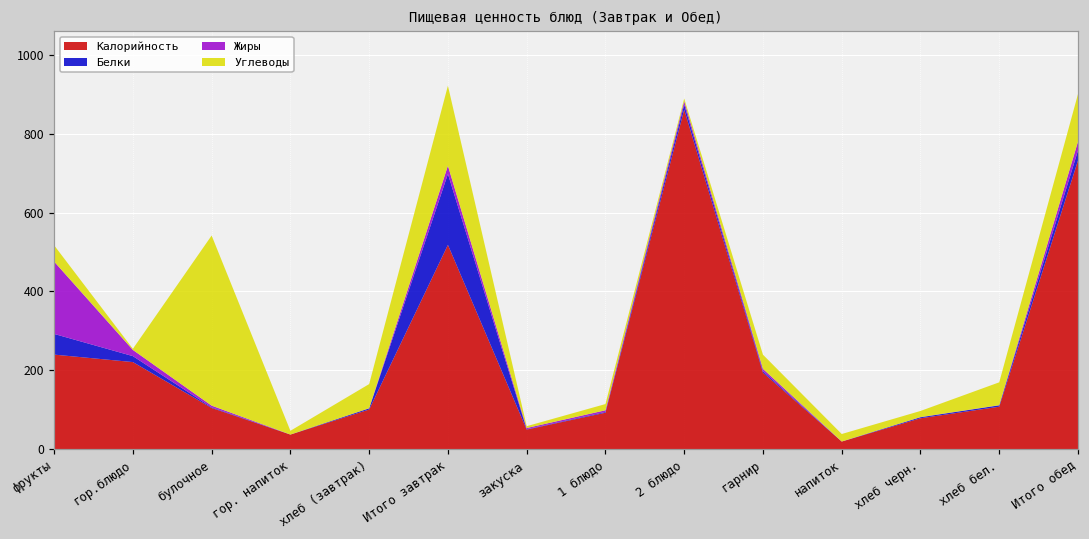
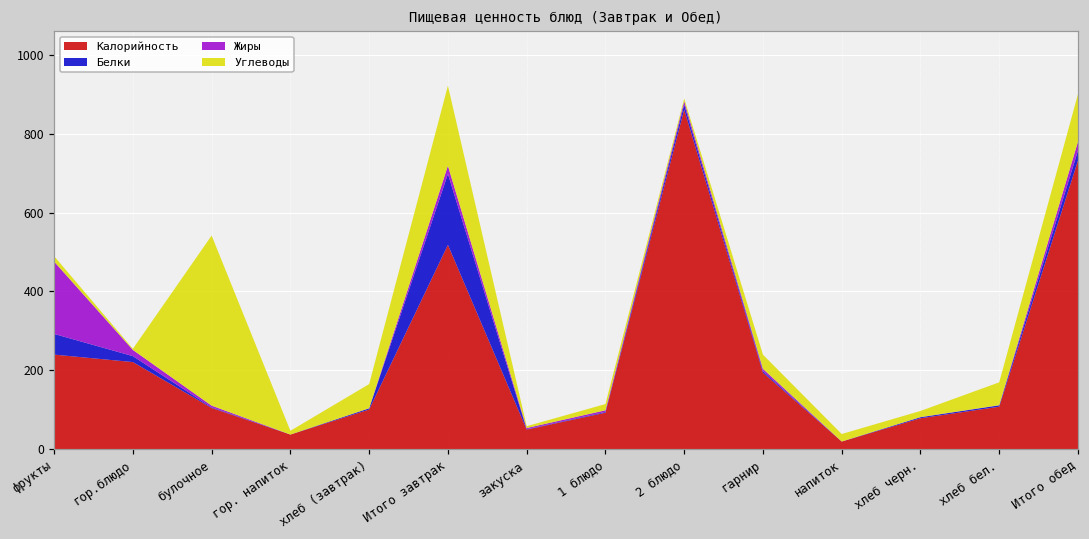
Углеводы, фрукты: 40 -> 10
